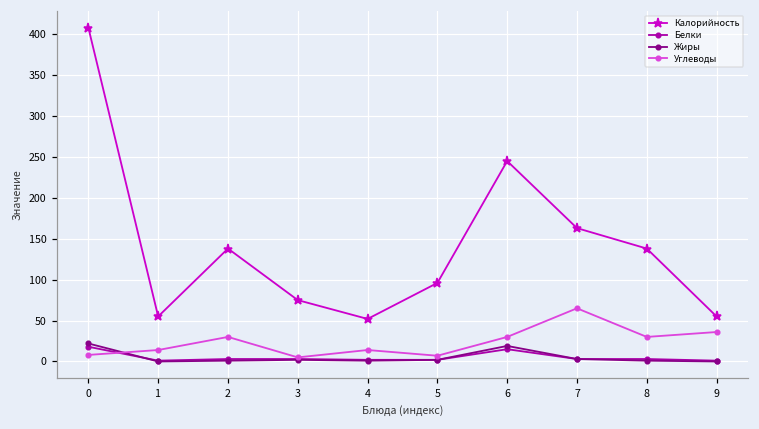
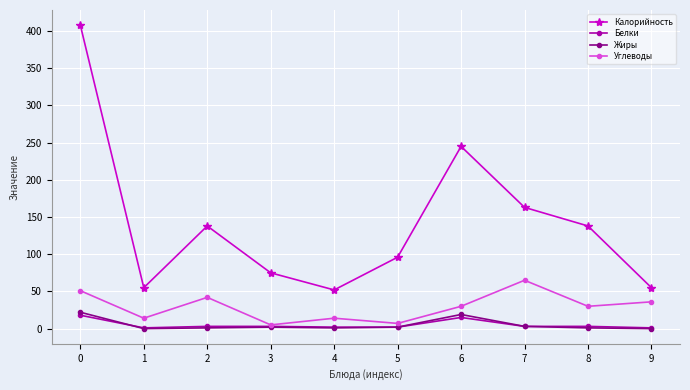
Углеводы, 0: 10 -> 50
Углеводы, 2: 30 -> 40
